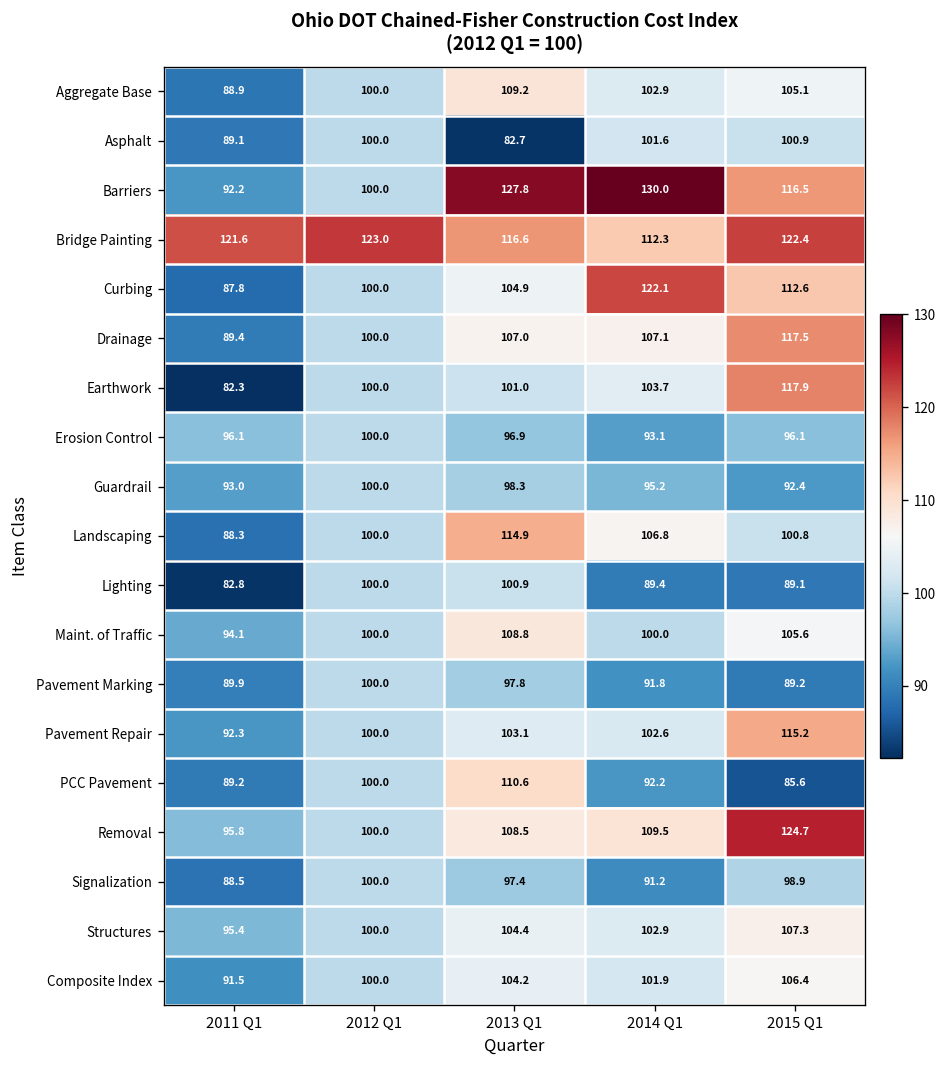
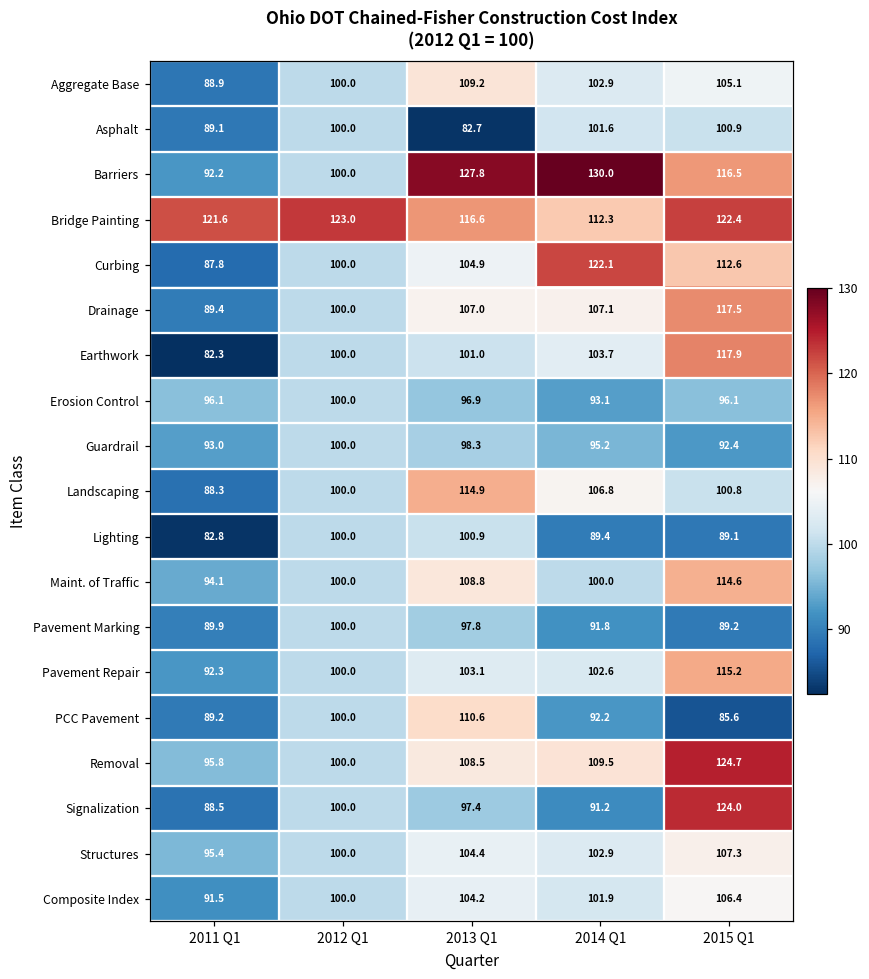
Maint. of Traffic, 2015 Q1: 105.6 -> 114.6
Signalization, 2015 Q1: 98.9 -> 124.0
